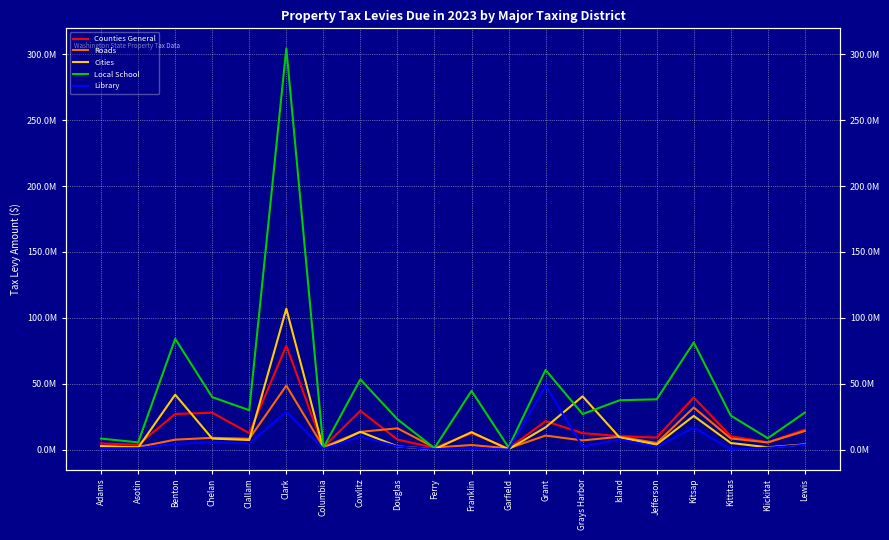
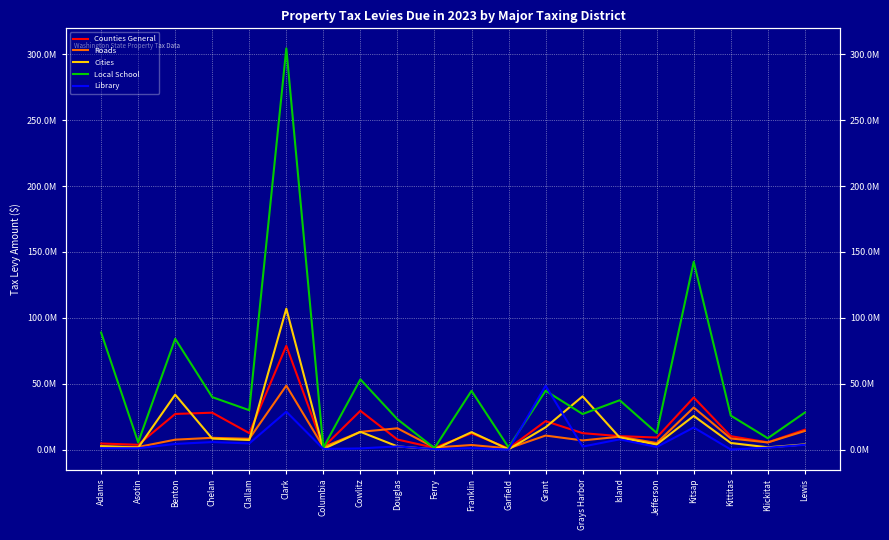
Local School, Adams: 8000000 -> 89000000
Library, Cowlitz: 10000000 -> 1000000
Local School, Grant: 60000000 -> 45000000
Local School, Jefferson: 38000000 -> 13000000
Local School, Kitsap: 81000000 -> 143000000
